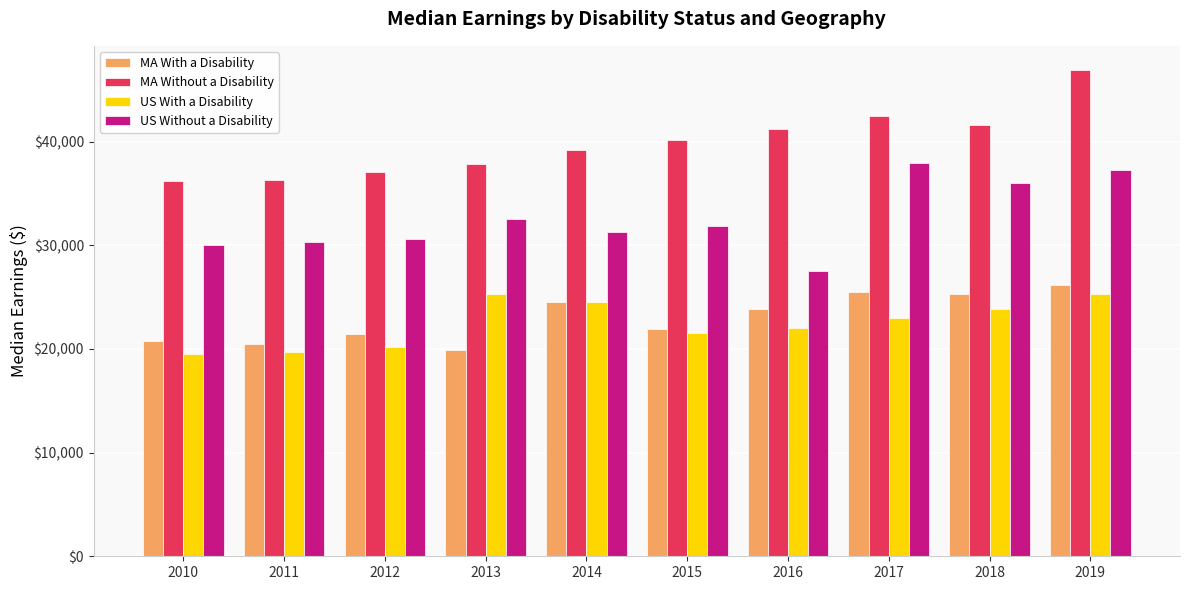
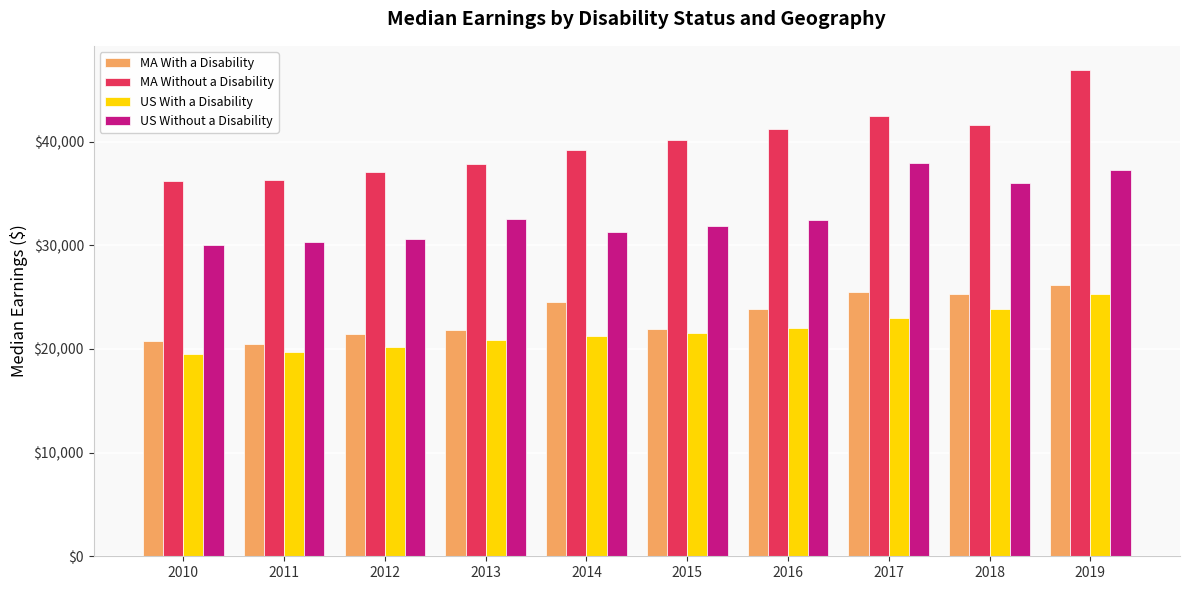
MA With a Disability, 2013: $19,900 -> $21,800
US With a Disability, 2013: $25,300 -> $20,900
US With a Disability, 2014: $24,500 -> $21,200
US Without a Disability, 2016: $27,500 -> $32,500
